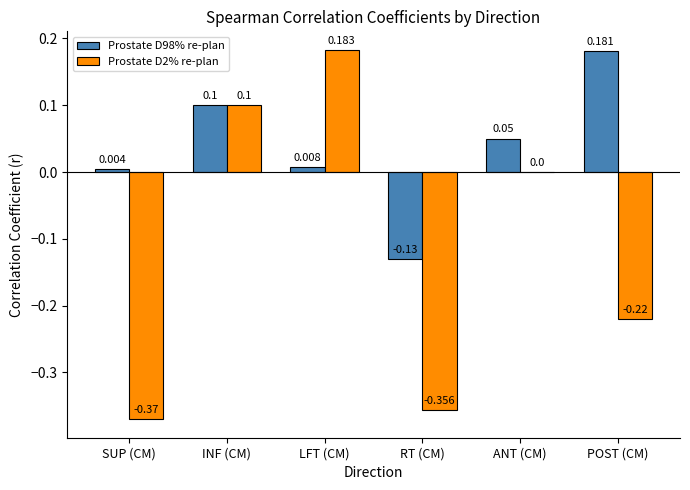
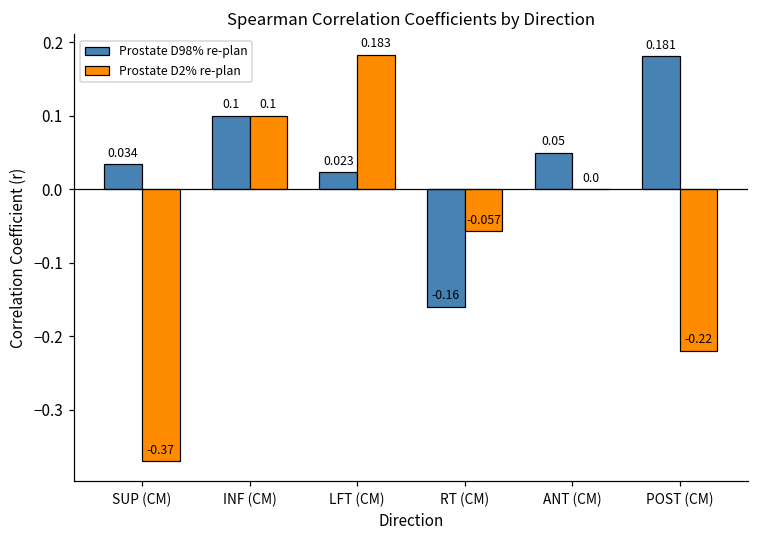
Prostate D98% re-plan, SUP (CM): 0.004 -> 0.034
Prostate D98% re-plan, LFT (CM): 0.008 -> 0.023
Prostate D98% re-plan, RT (CM): -0.13 -> -0.16
Prostate D2% re-plan, RT (CM): -0.356 -> -0.057
